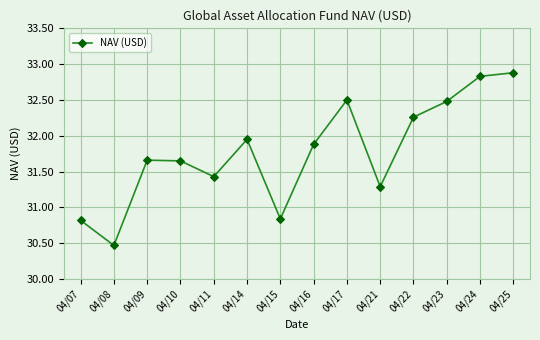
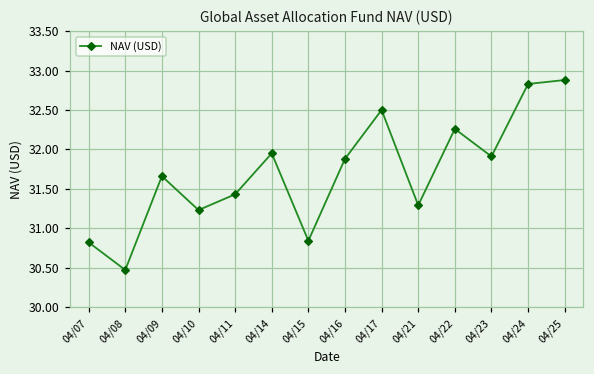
04/10: 31.7 -> 31.2
04/23: 32.5 -> 31.9
